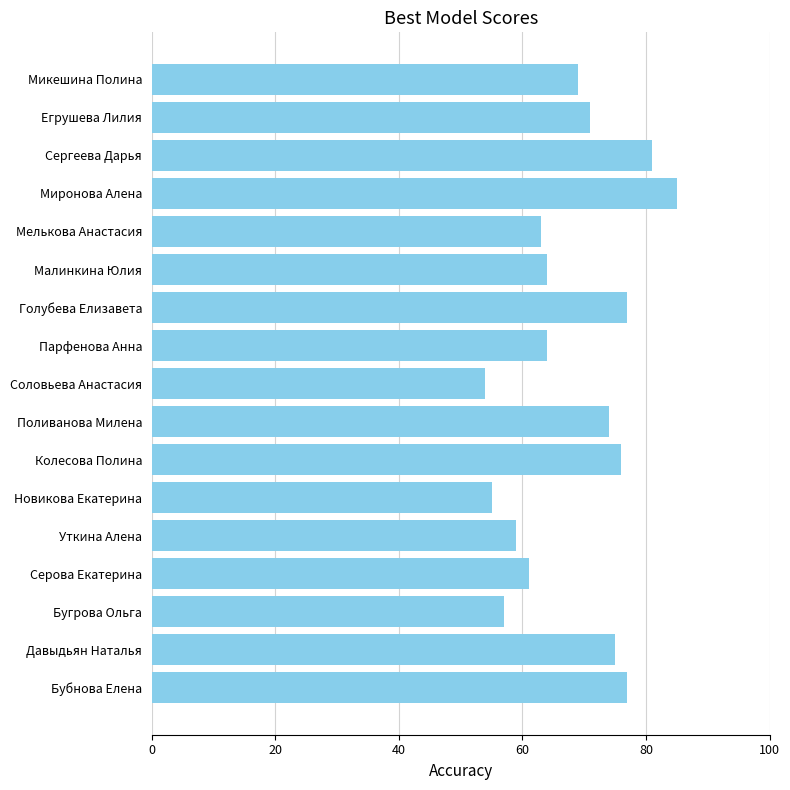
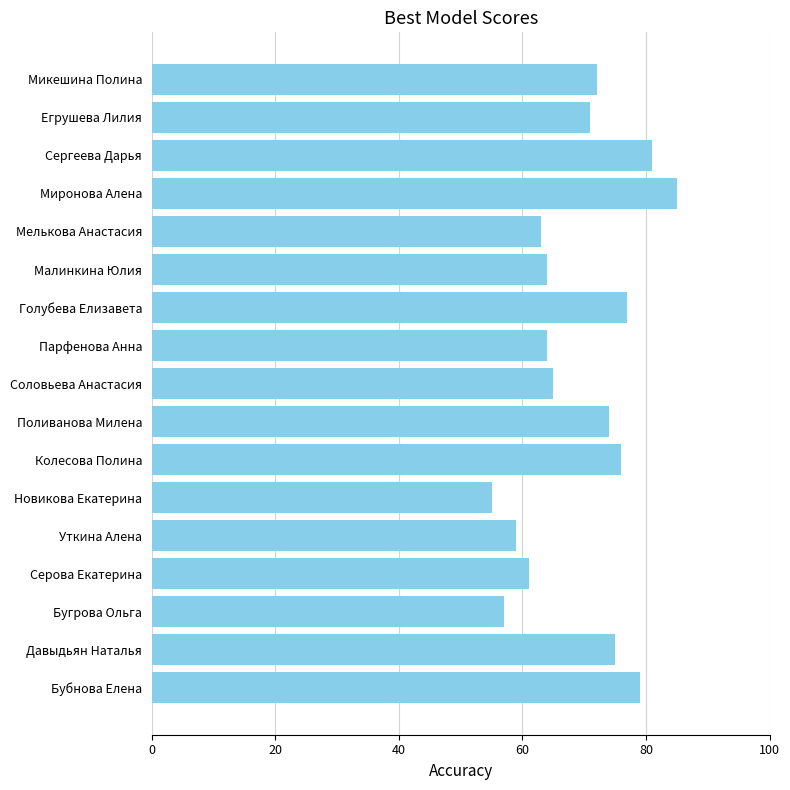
Микешина Полина: 69 -> 72
Соловьева Анастасия: 54 -> 65
Бубнова Елена: 77 -> 79
